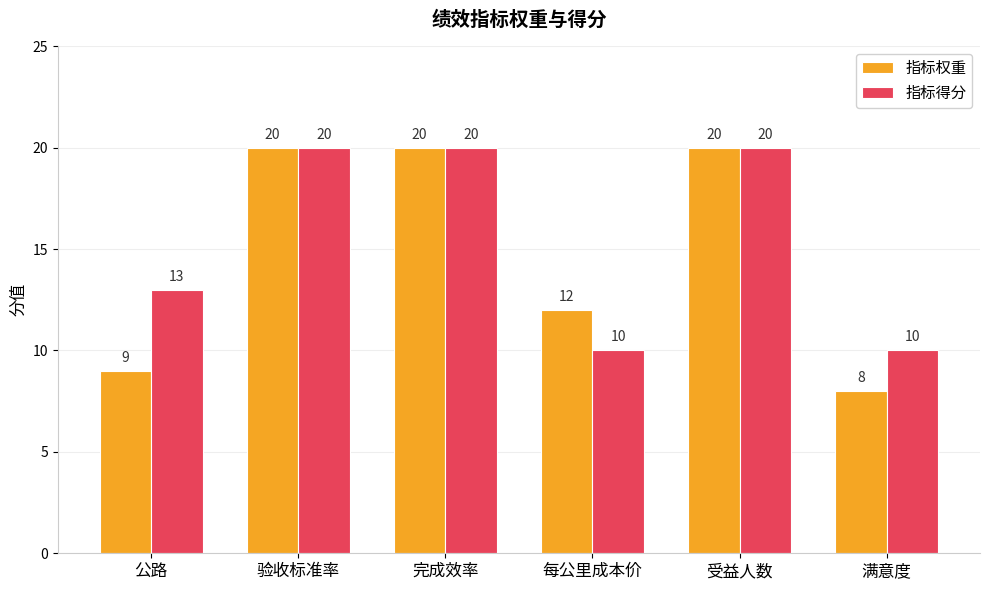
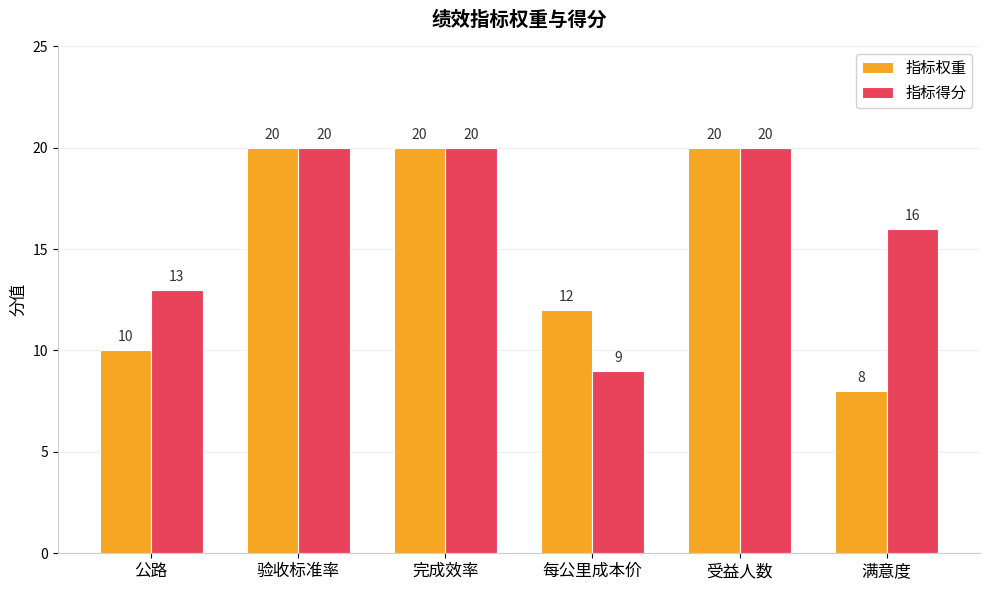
指标权重, 公路: 9 -> 10
指标得分, 每公里成本价: 10 -> 9
指标得分, 满意度: 10 -> 16
